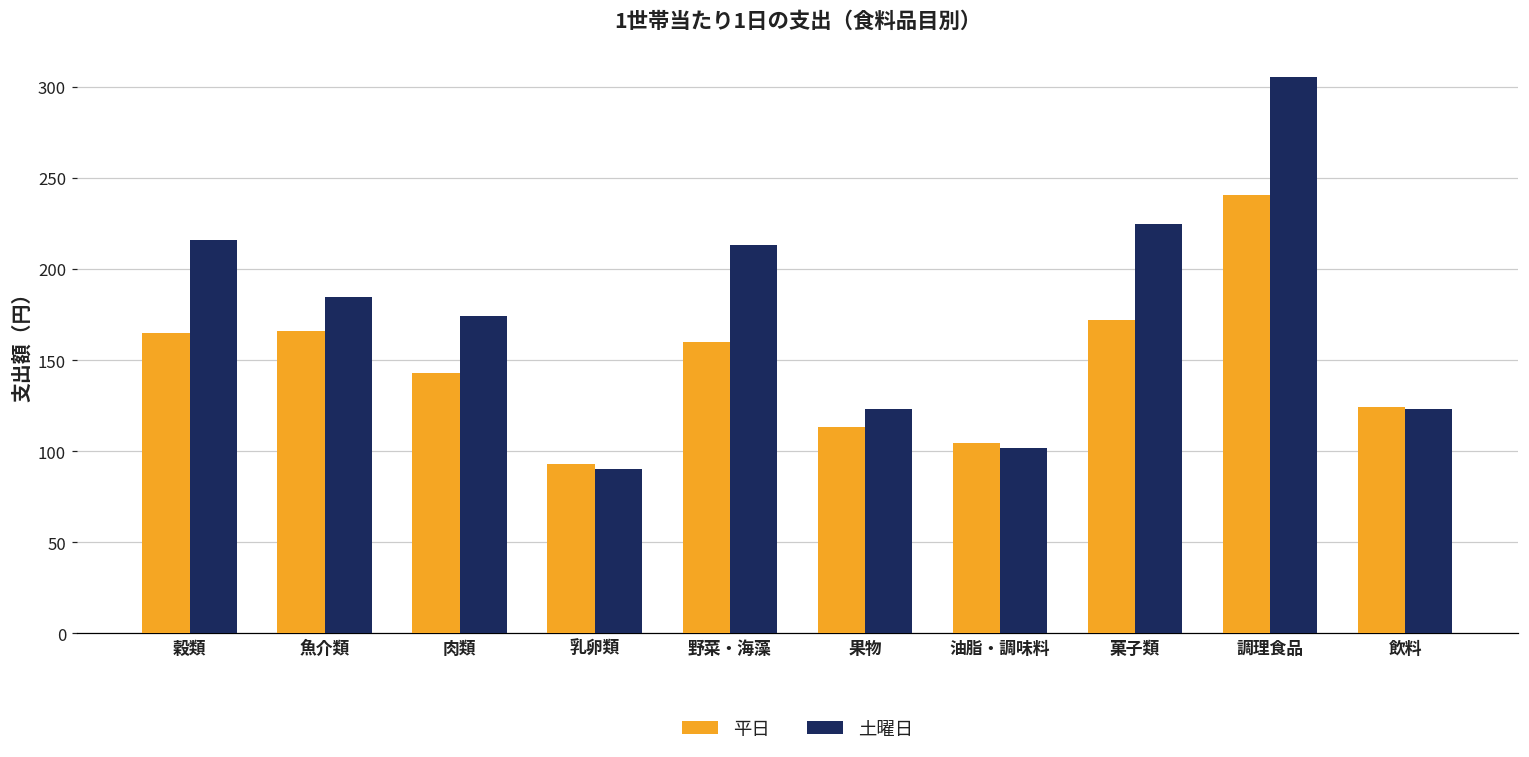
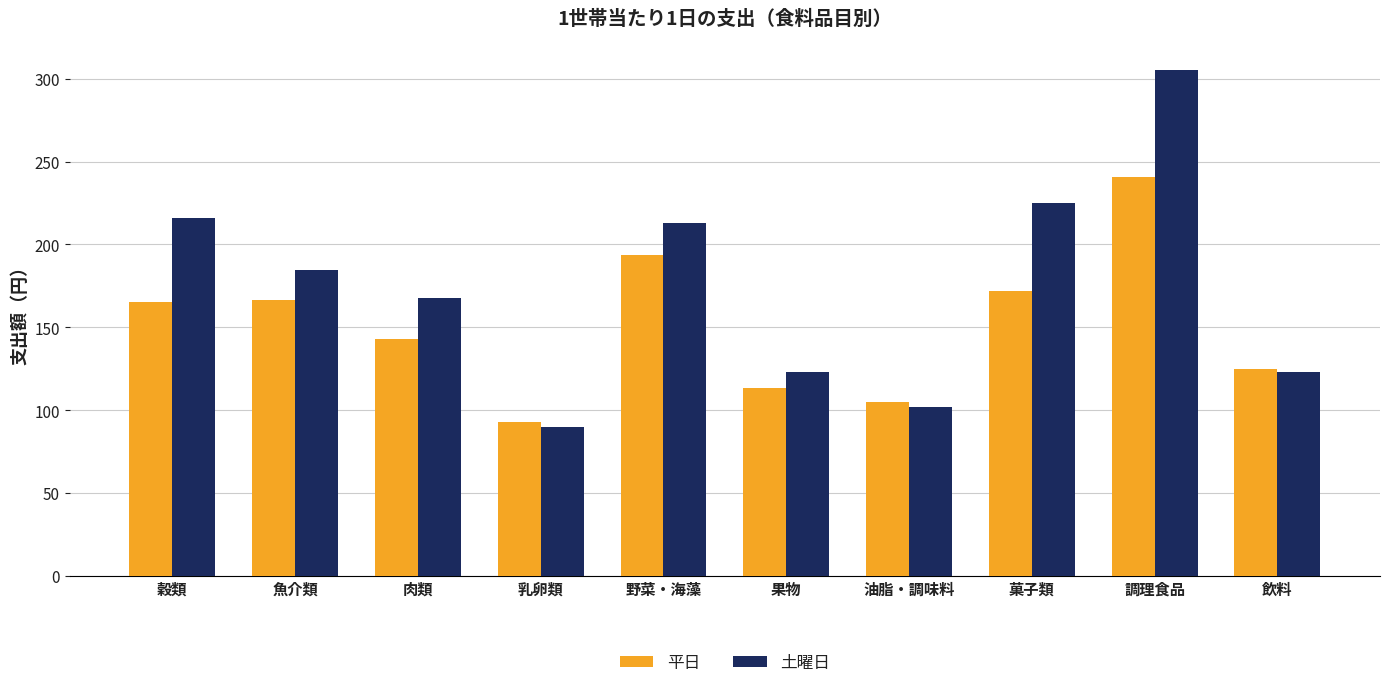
土曜日, 肉類: 174 -> 168
平日, 野菜・海藻: 160 -> 193
